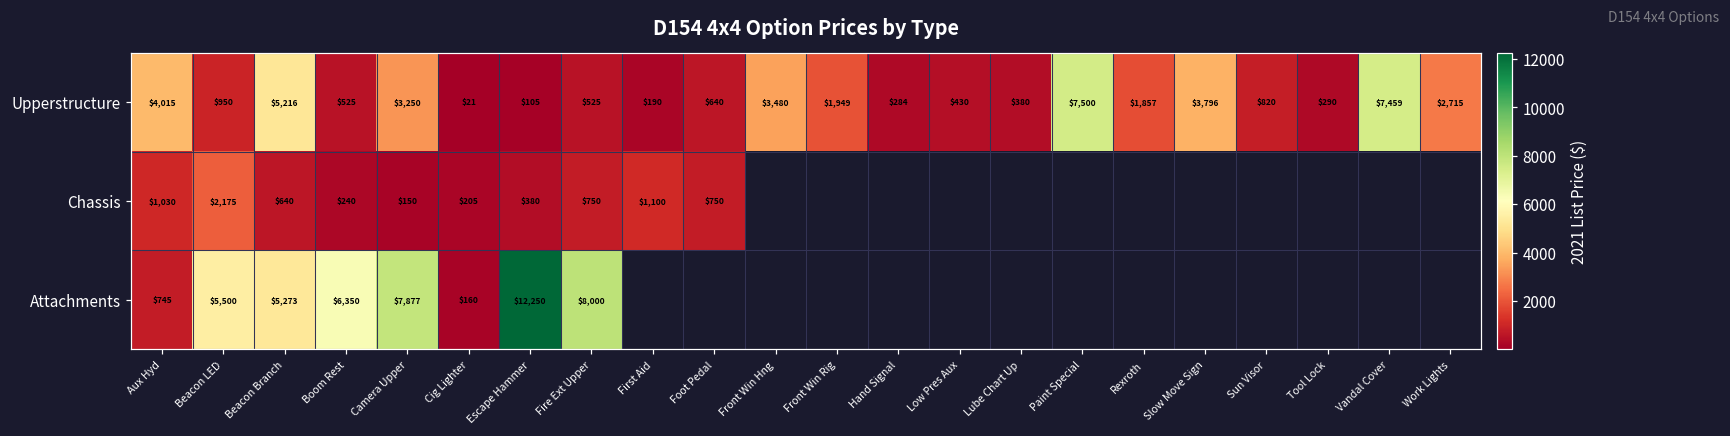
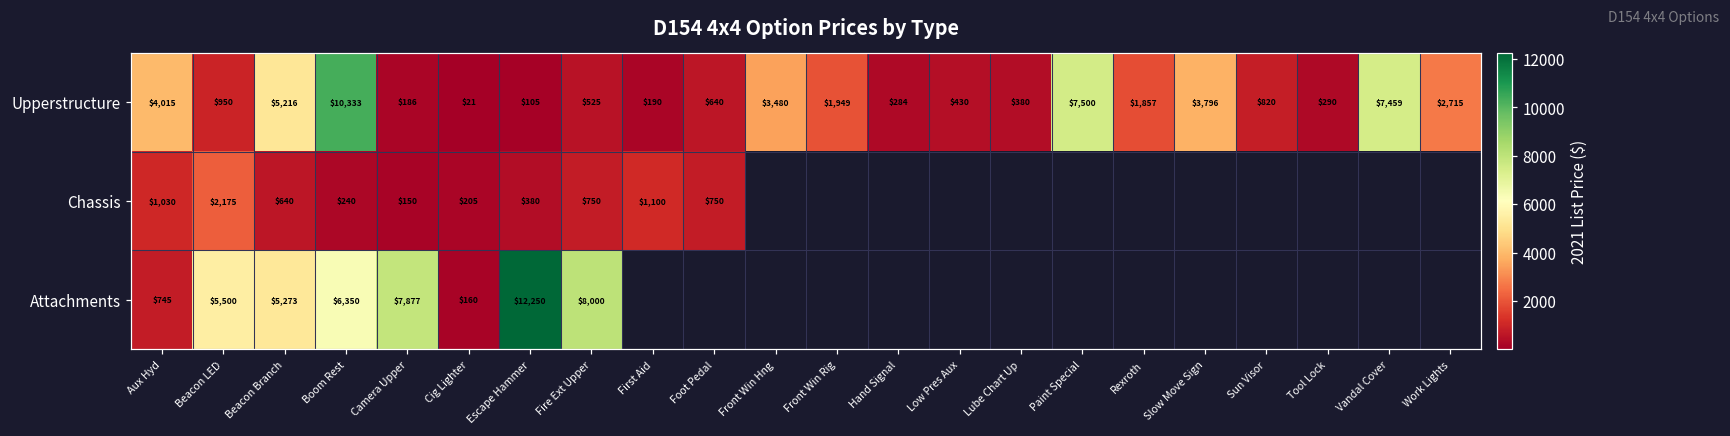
Upperstructure, Boom Rest: $525 -> $10,333
Upperstructure, Camera Upper: $3,250 -> $186
